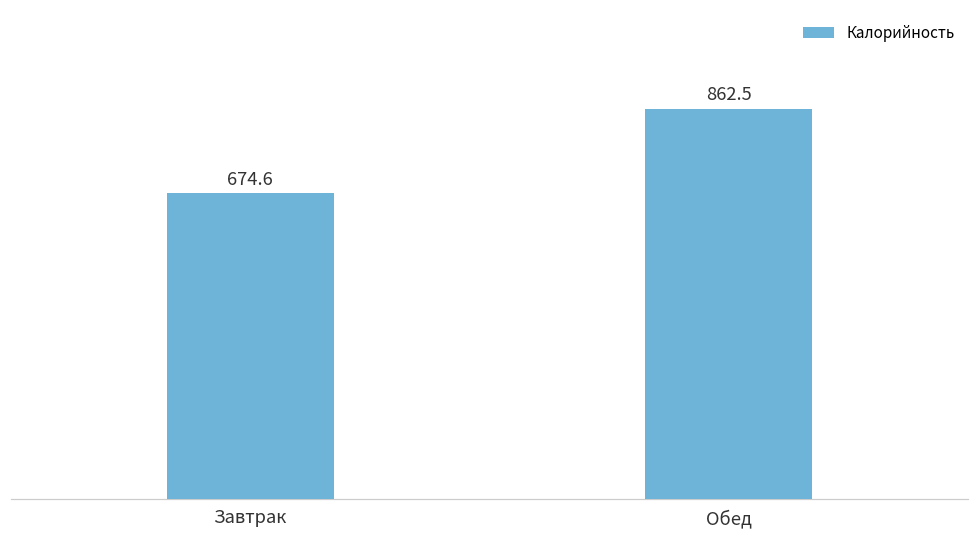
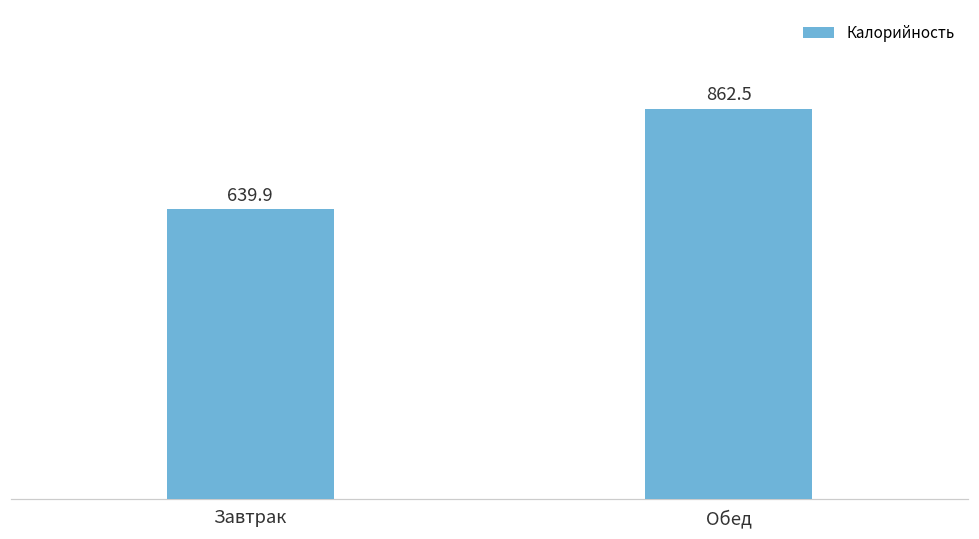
Завтрак: 674.6 -> 639.9
